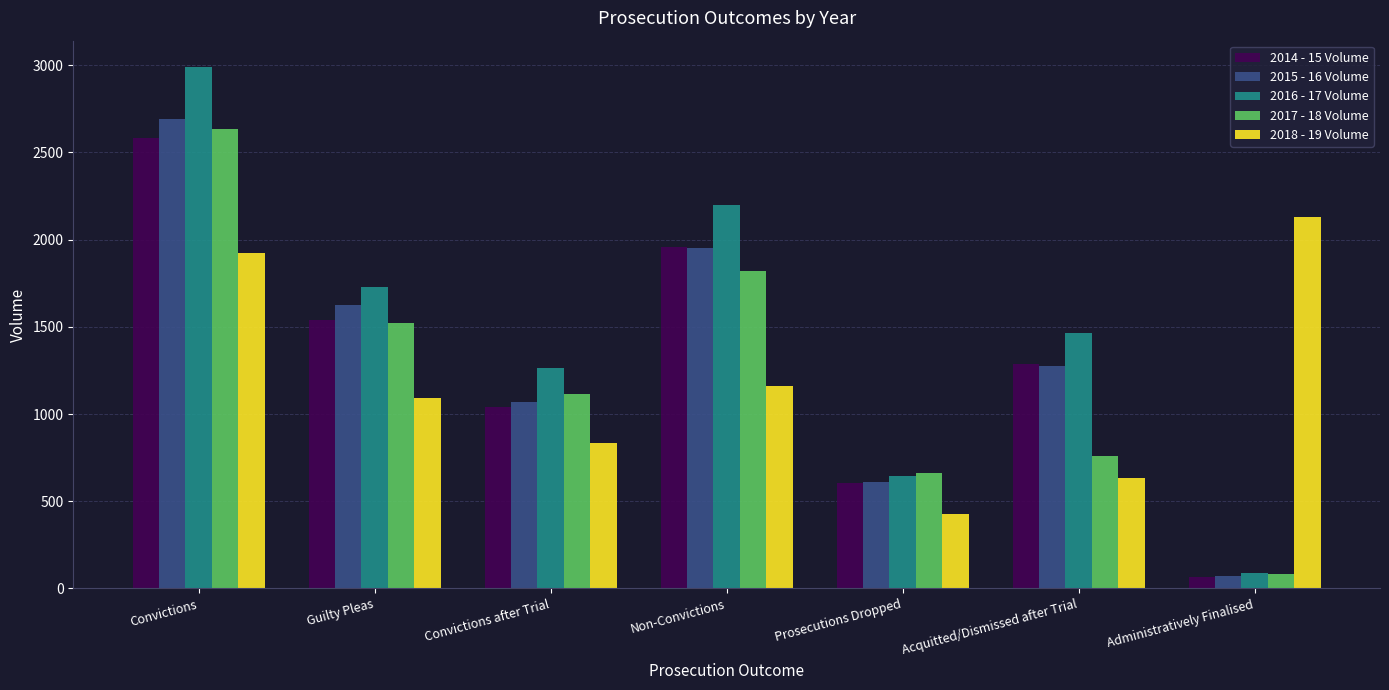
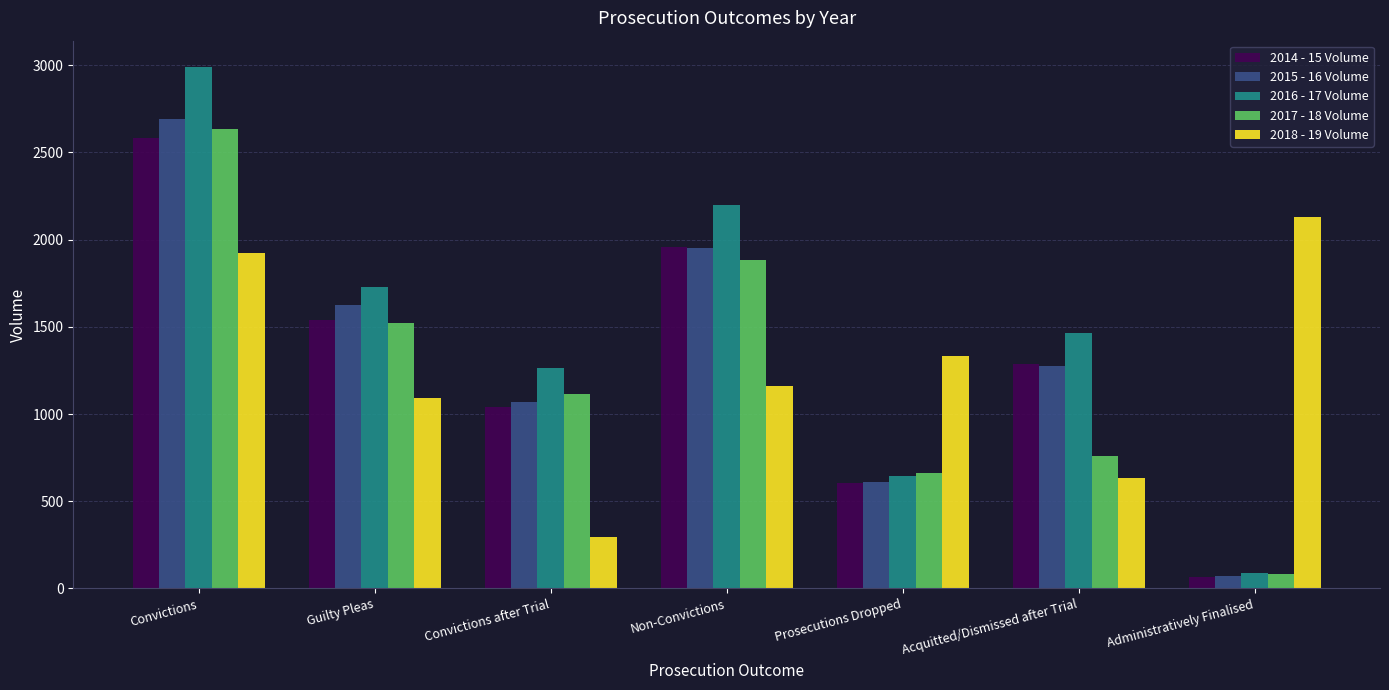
2018 - 19 Volume, Convictions after Trial: 830 -> 290
2017 - 18 Volume, Non-Convictions: 1820 -> 1880
2018 - 19 Volume, Prosecutions Dropped: 430 -> 1330
